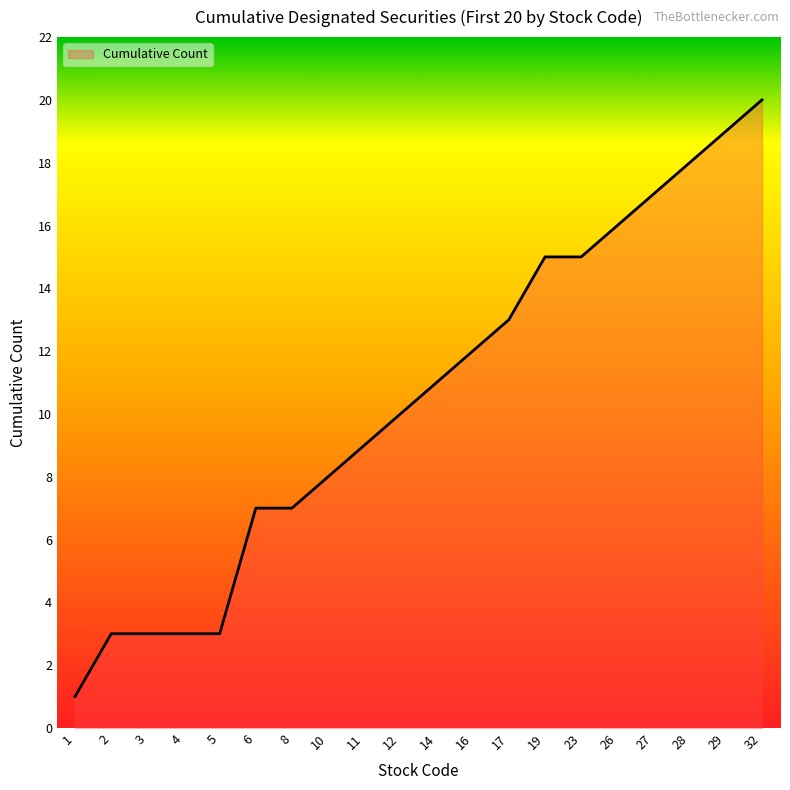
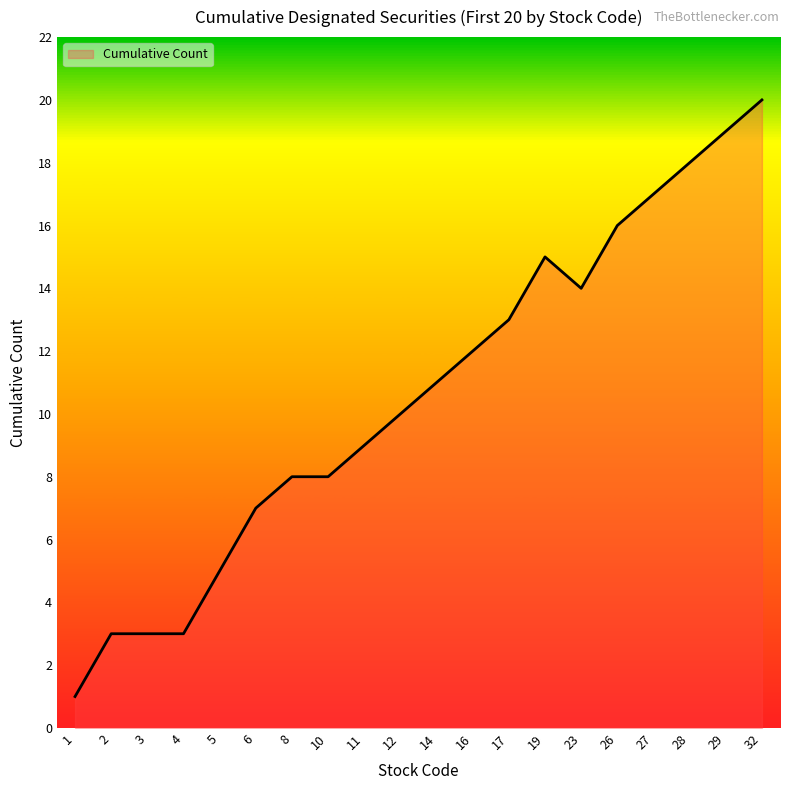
5: 3 -> 5
8: 7 -> 8
23: 15 -> 14
